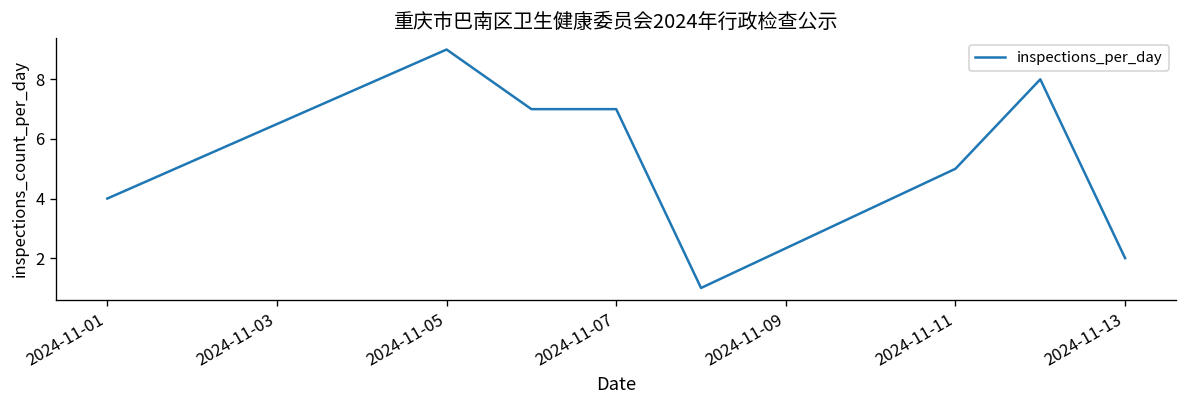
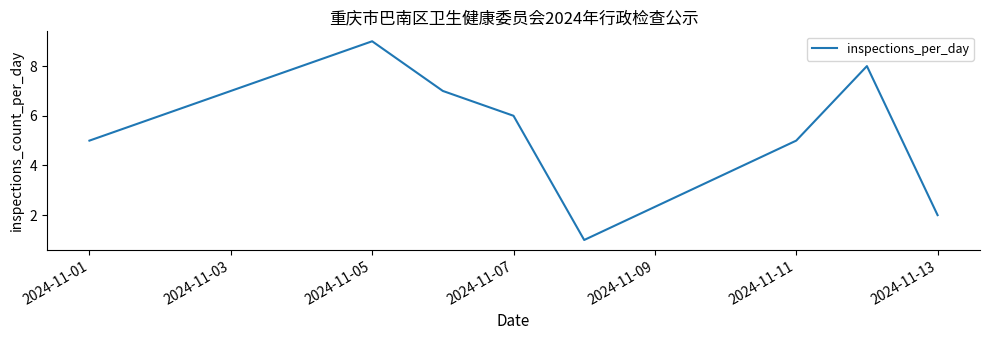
2024-11-01: 4 -> 5
2024-11-07: 7 -> 6
